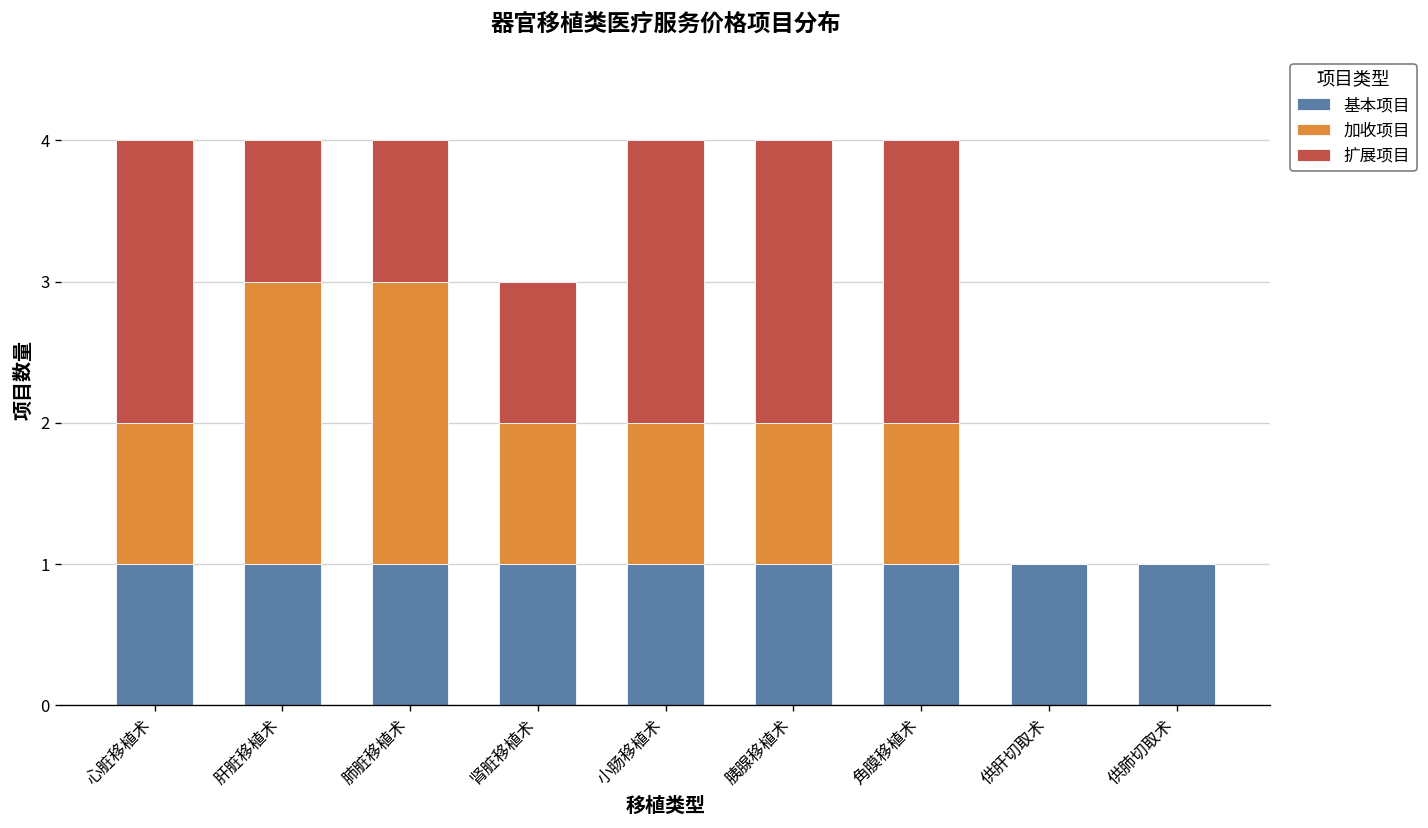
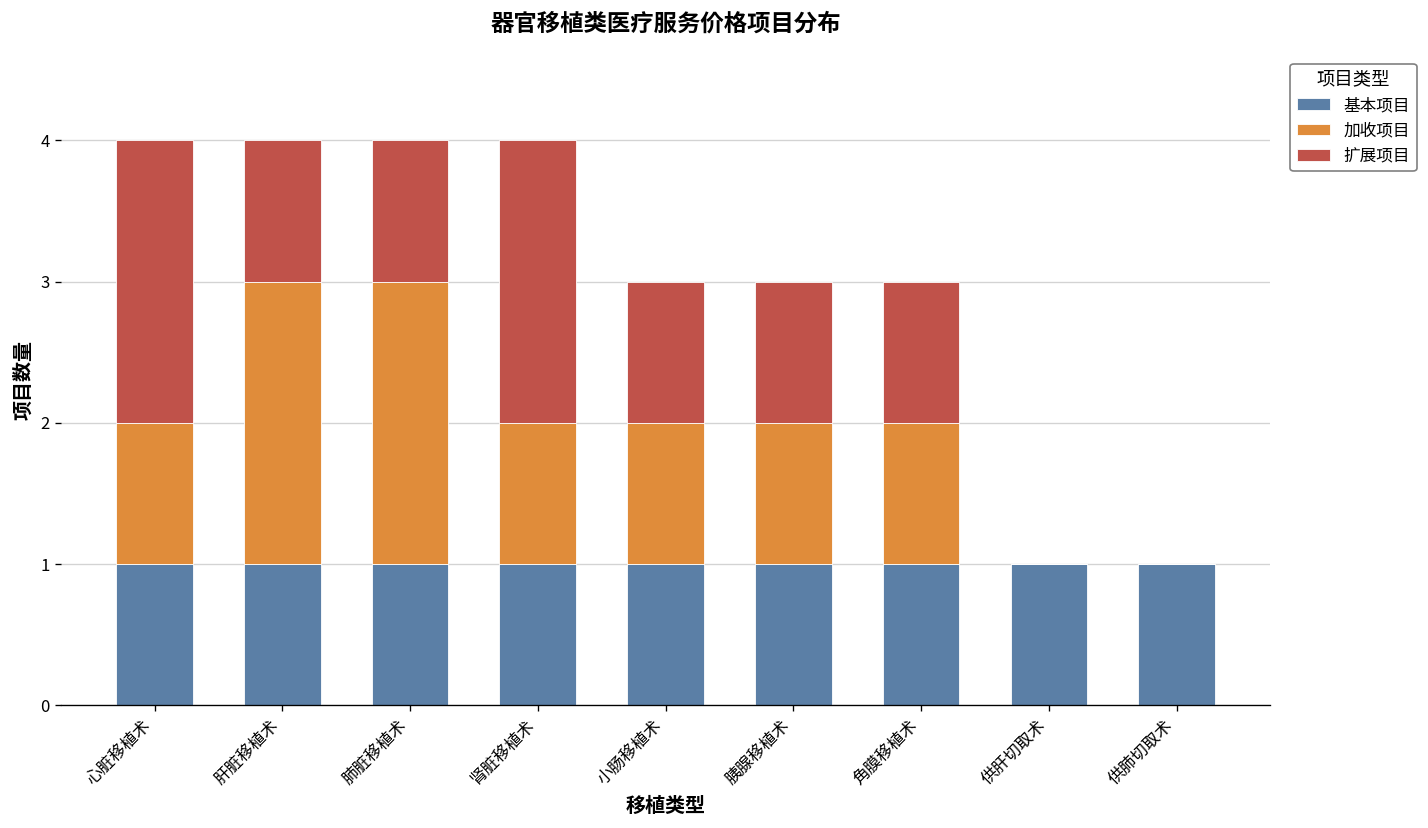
扩展项目, 肾脏移植术: 1 -> 2
扩展项目, 小肠移植术: 2 -> 1
扩展项目, 胰腺移植术: 2 -> 1
扩展项目, 角膜移植术: 2 -> 1
